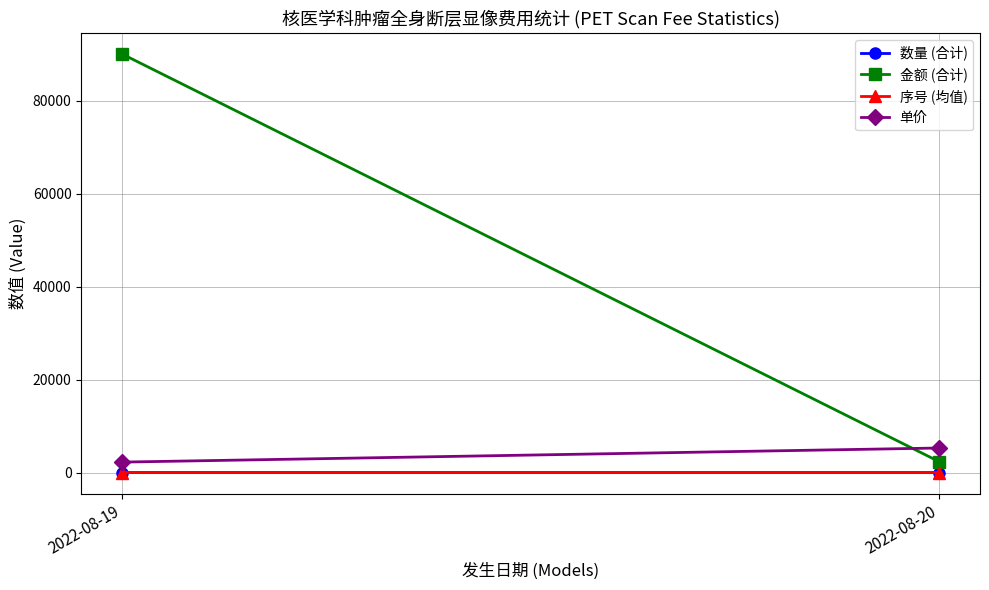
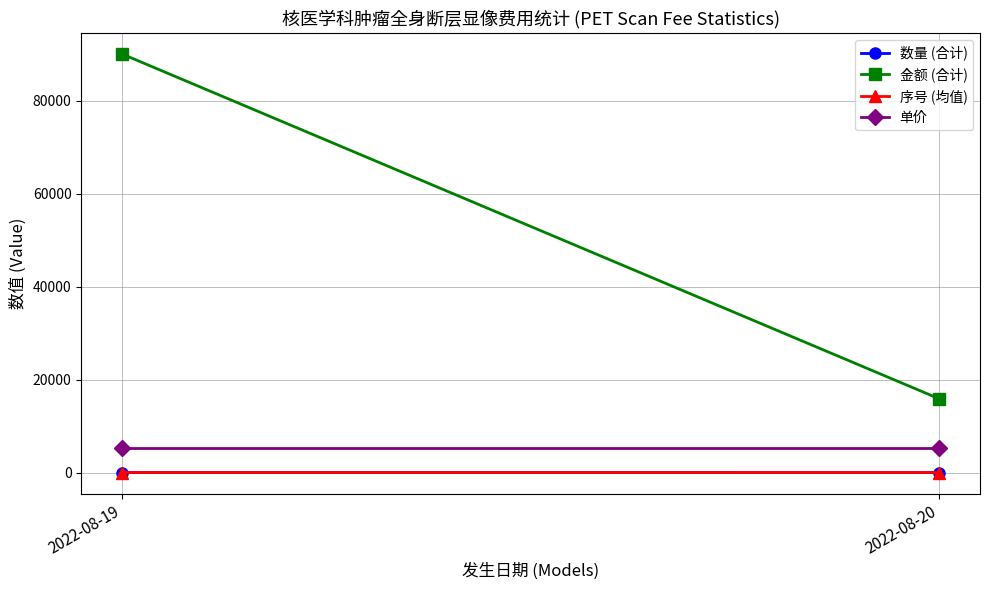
单价, 2022-08-19: 2000 -> 5000
金额 (合计), 2022-08-20: 2000 -> 16000
